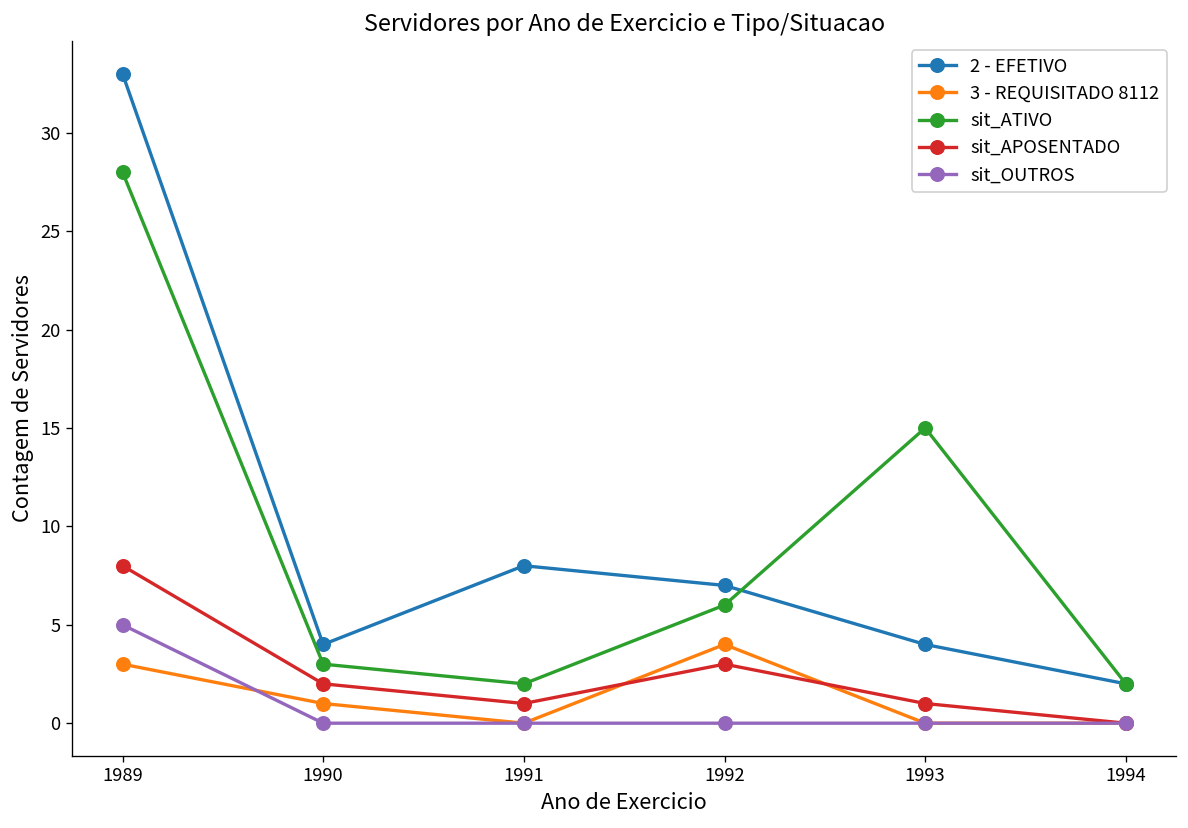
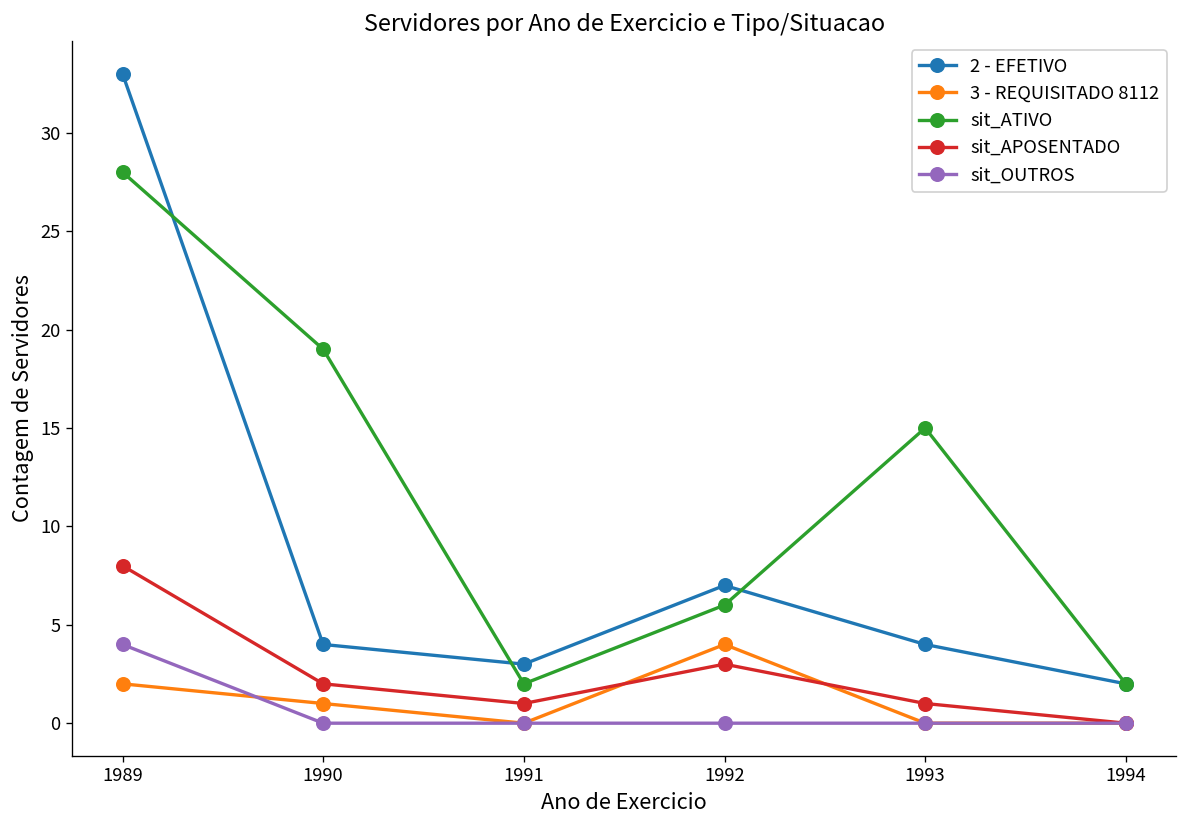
3 - REQUISITADO 8112, 1989: 3 -> 2
sit_OUTROS, 1989: 5 -> 4
sit_ATIVO, 1990: 3 -> 19
2 - EFETIVO, 1991: 8 -> 3
